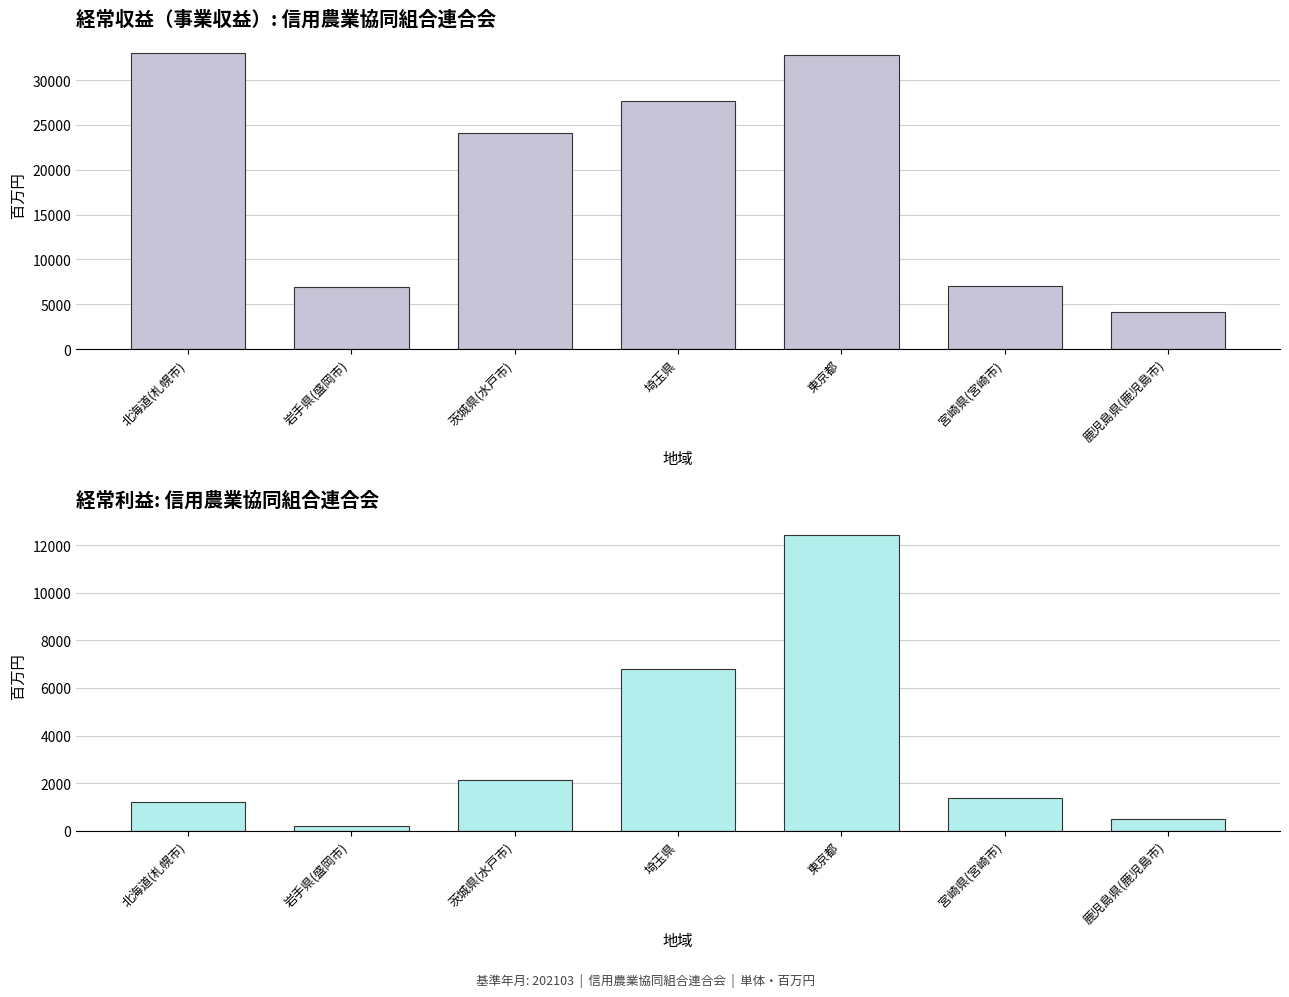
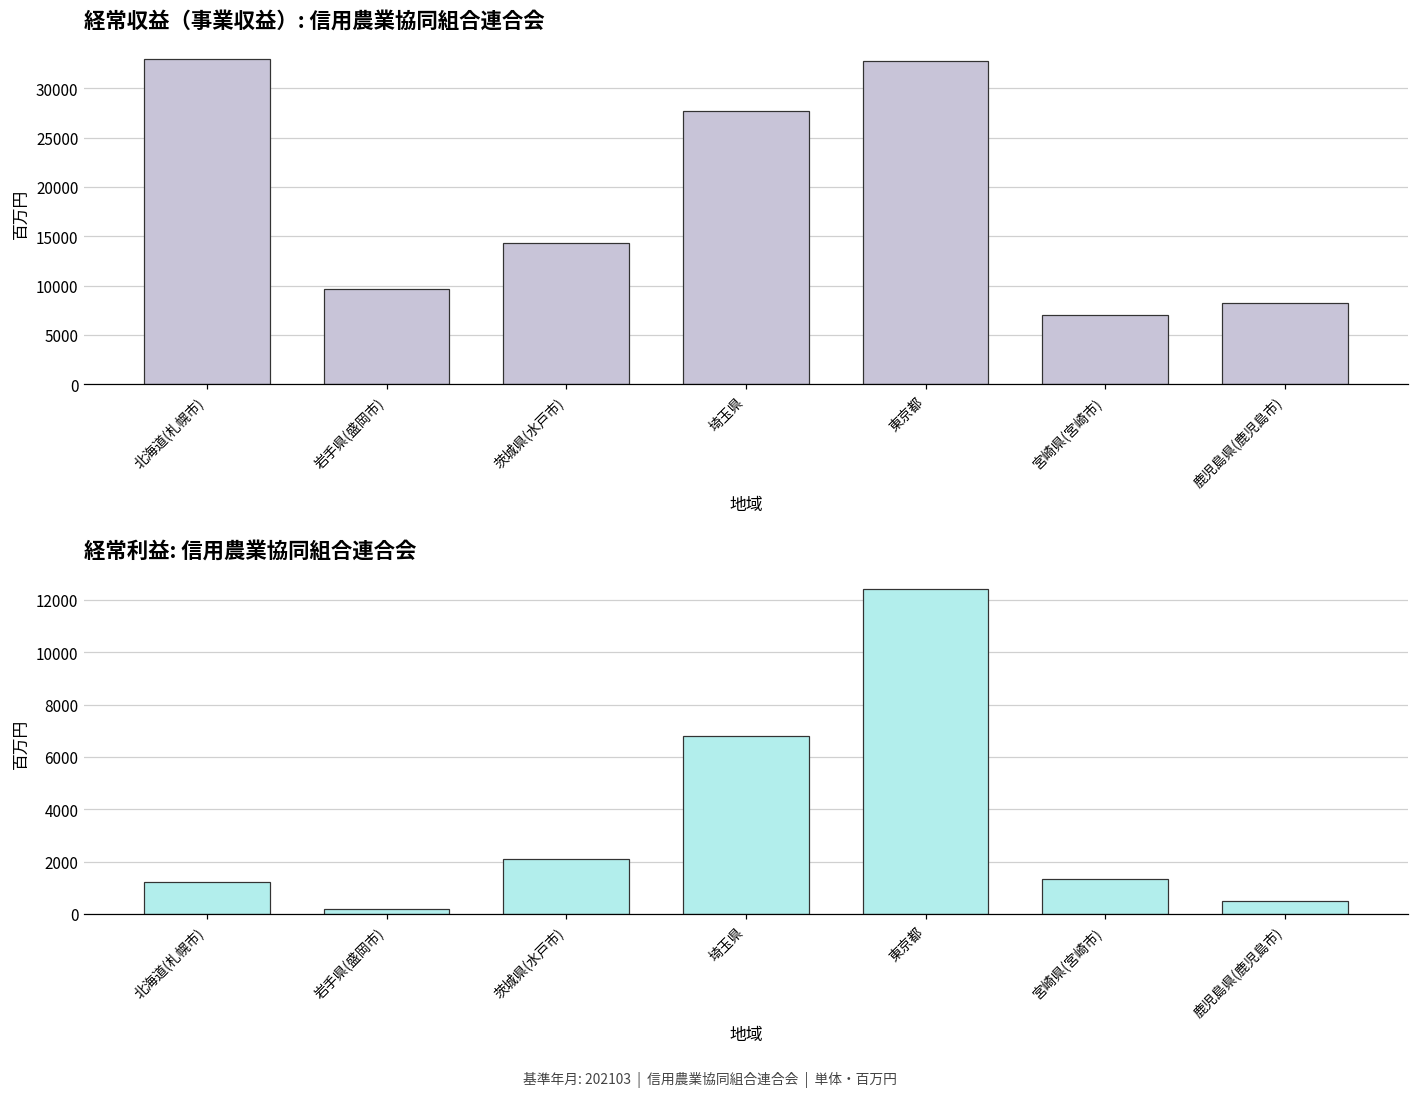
経常収益（事業収益）: 信用農業協同組合連合会, 岩手県(盛岡市): 7000 -> 10000
経常収益（事業収益）: 信用農業協同組合連合会, 茨城県(水戸市): 24000 -> 14000
経常収益（事業収益）: 信用農業協同組合連合会, 鹿児島県(鹿児島市): 4000 -> 8000
